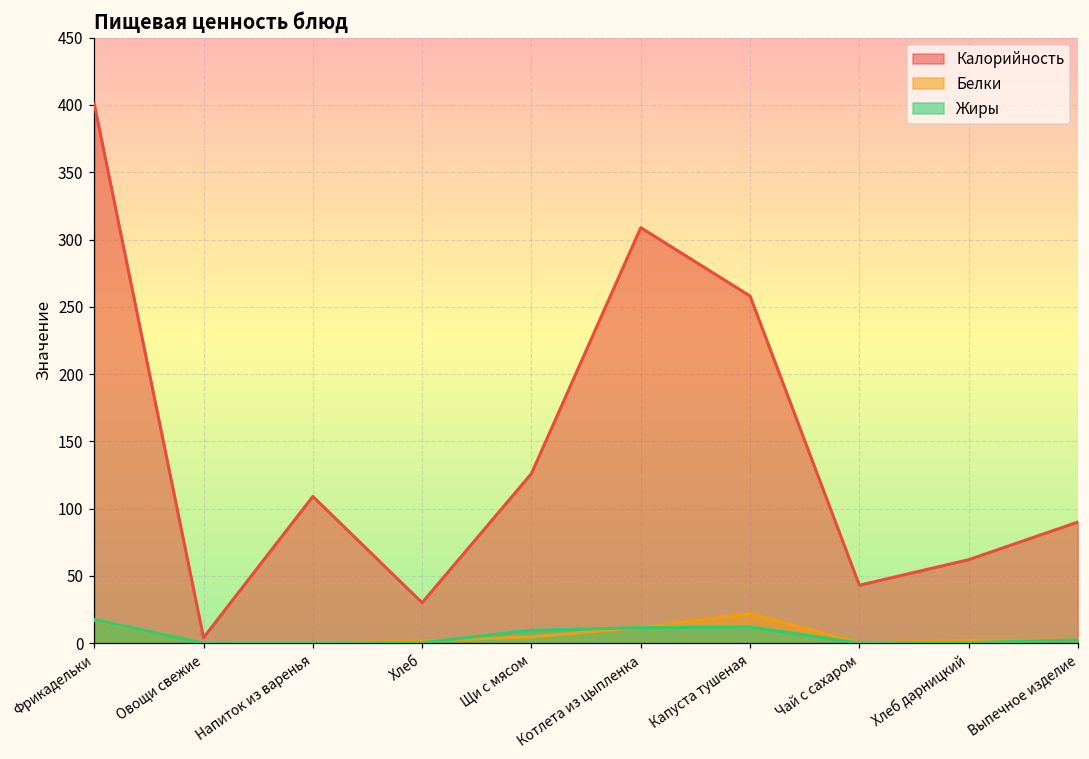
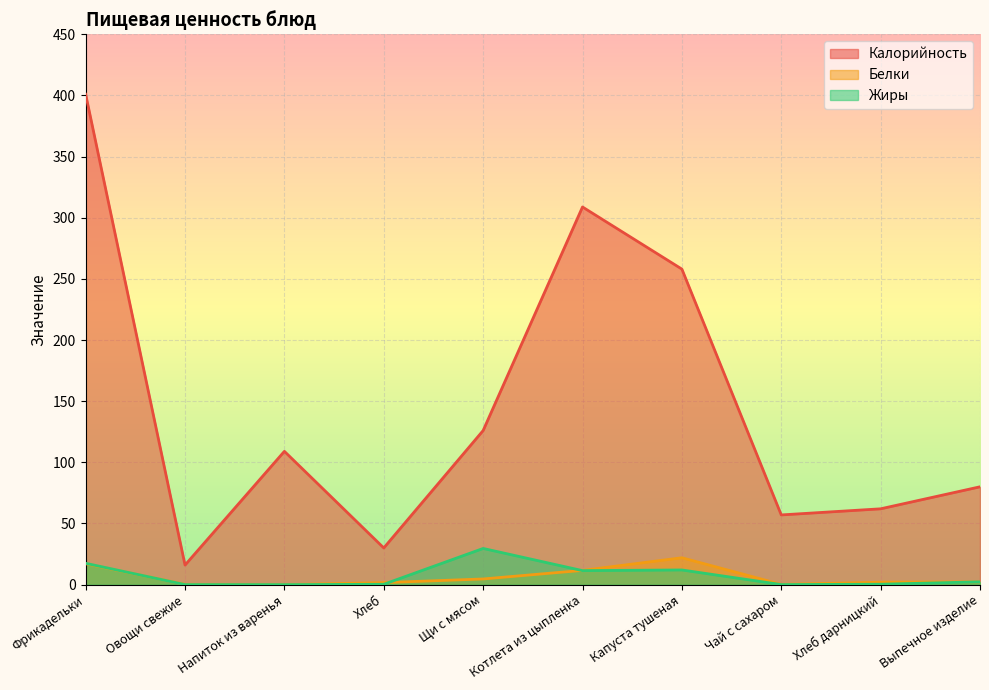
Калорийность, Овощи свежие: 4 -> 16
Жиры, Щи с мясом: 10 -> 30
Калорийность, Чай с сахаром: 43 -> 57
Калорийность, Выпечное изделие: 90 -> 80
